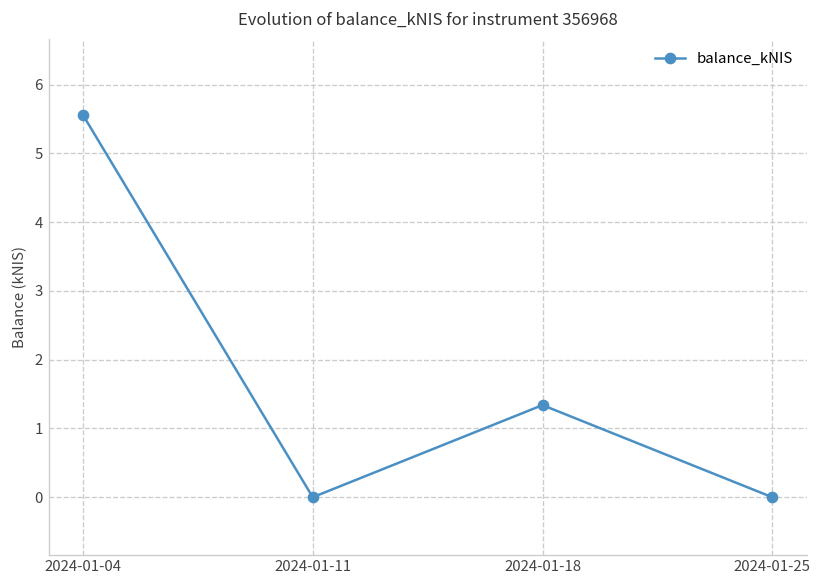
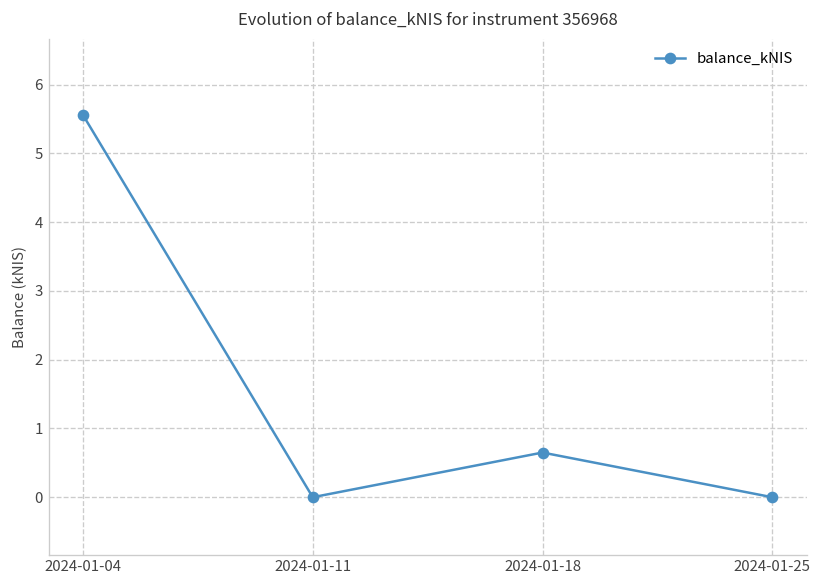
2024-01-18: 1.3 -> 0.7
